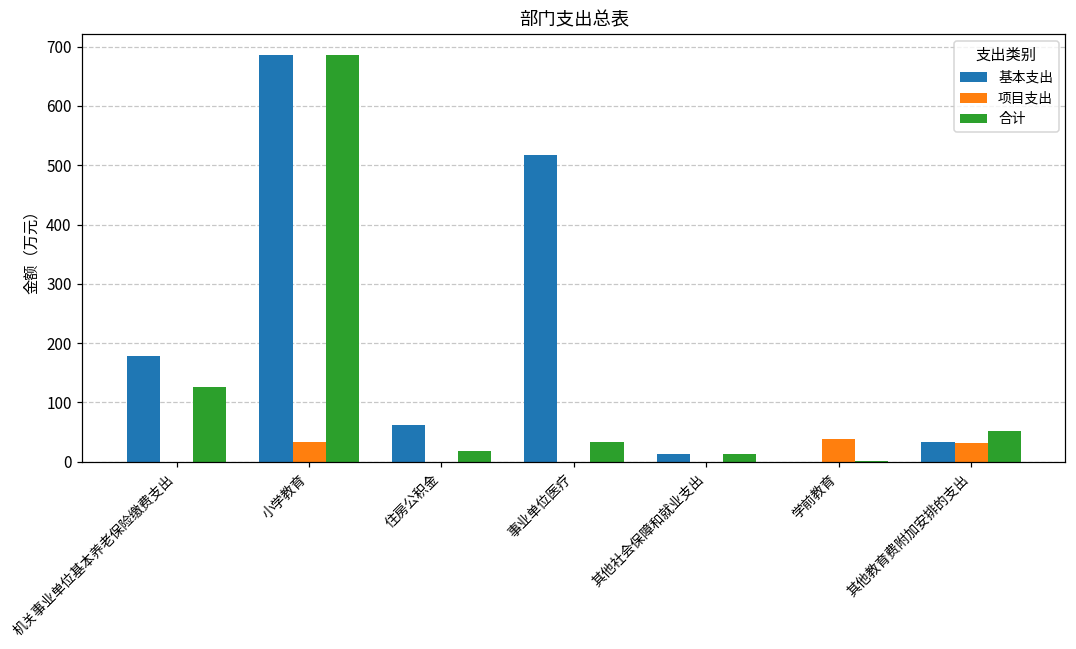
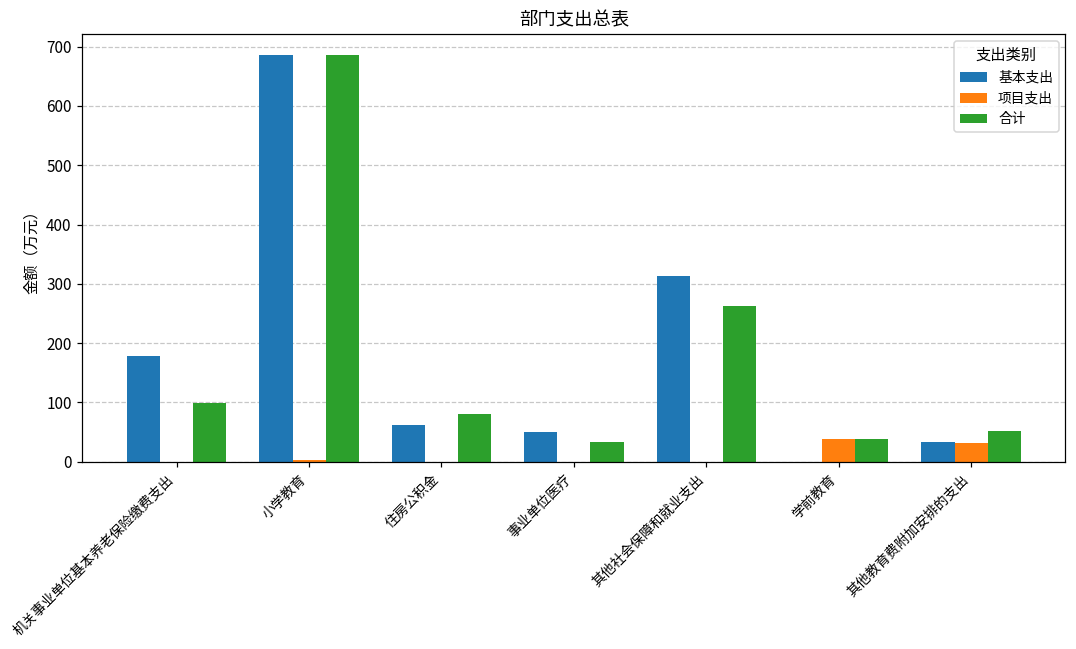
合计, 机关事业单位基本养老保险缴费支出: 130 -> 100
项目支出, 小学教育: 30 -> 0
合计, 住房公积金: 20 -> 80
基本支出, 事业单位医疗: 520 -> 50
基本支出, 其他社会保障和就业支出: 10 -> 310
合计, 其他社会保障和就业支出: 10 -> 260
合计, 学前教育: 0 -> 40
